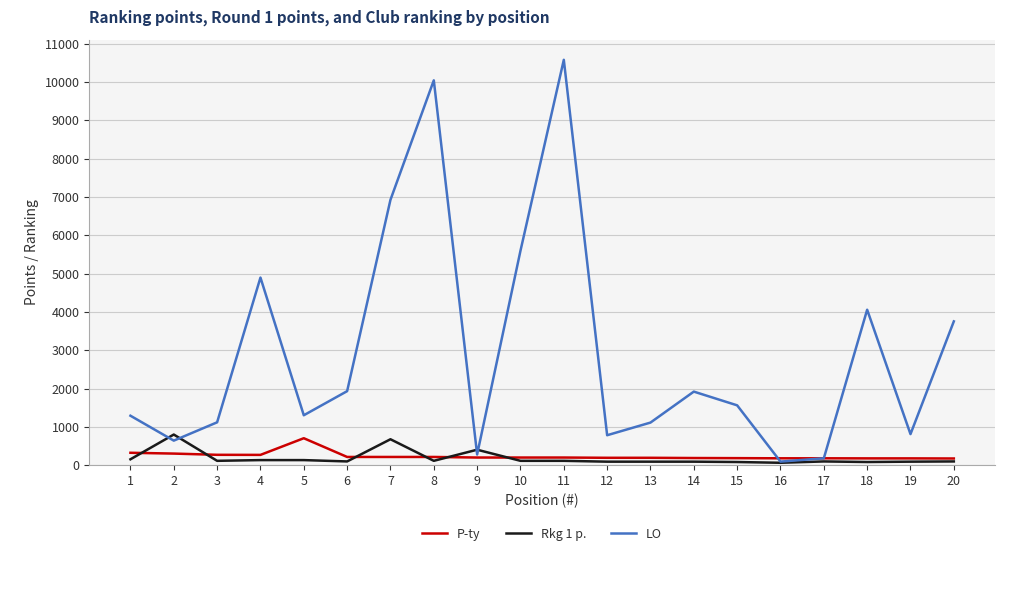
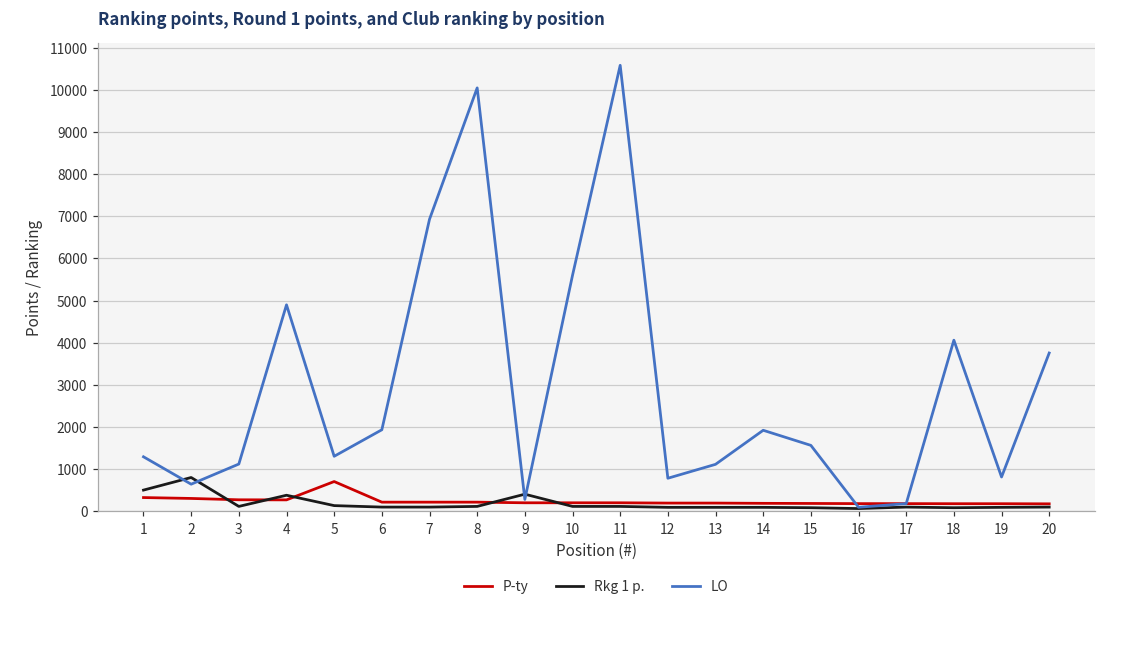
Rkg 1 p., 1: 200 -> 500
Rkg 1 p., 4: 100 -> 400
Rkg 1 p., 7: 700 -> 100
